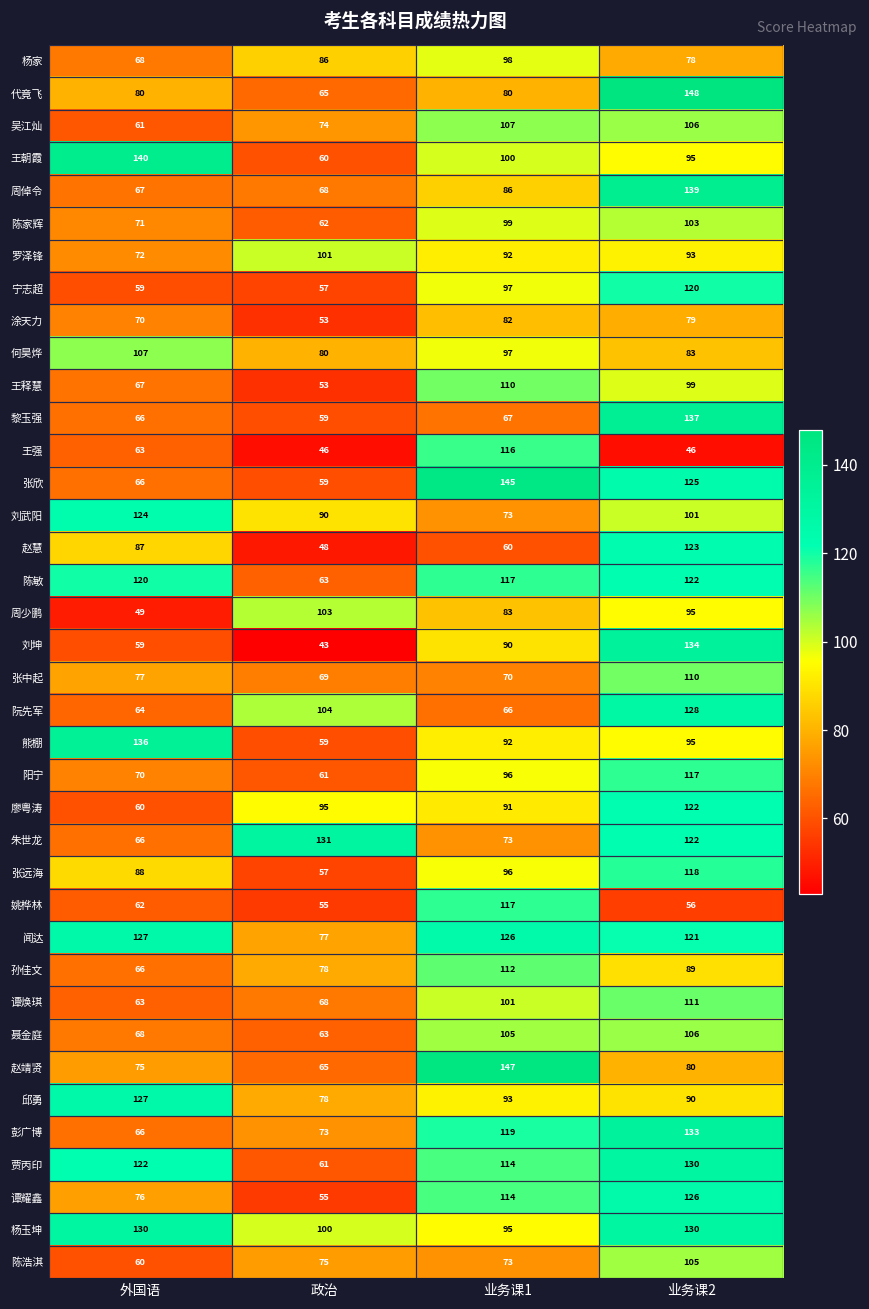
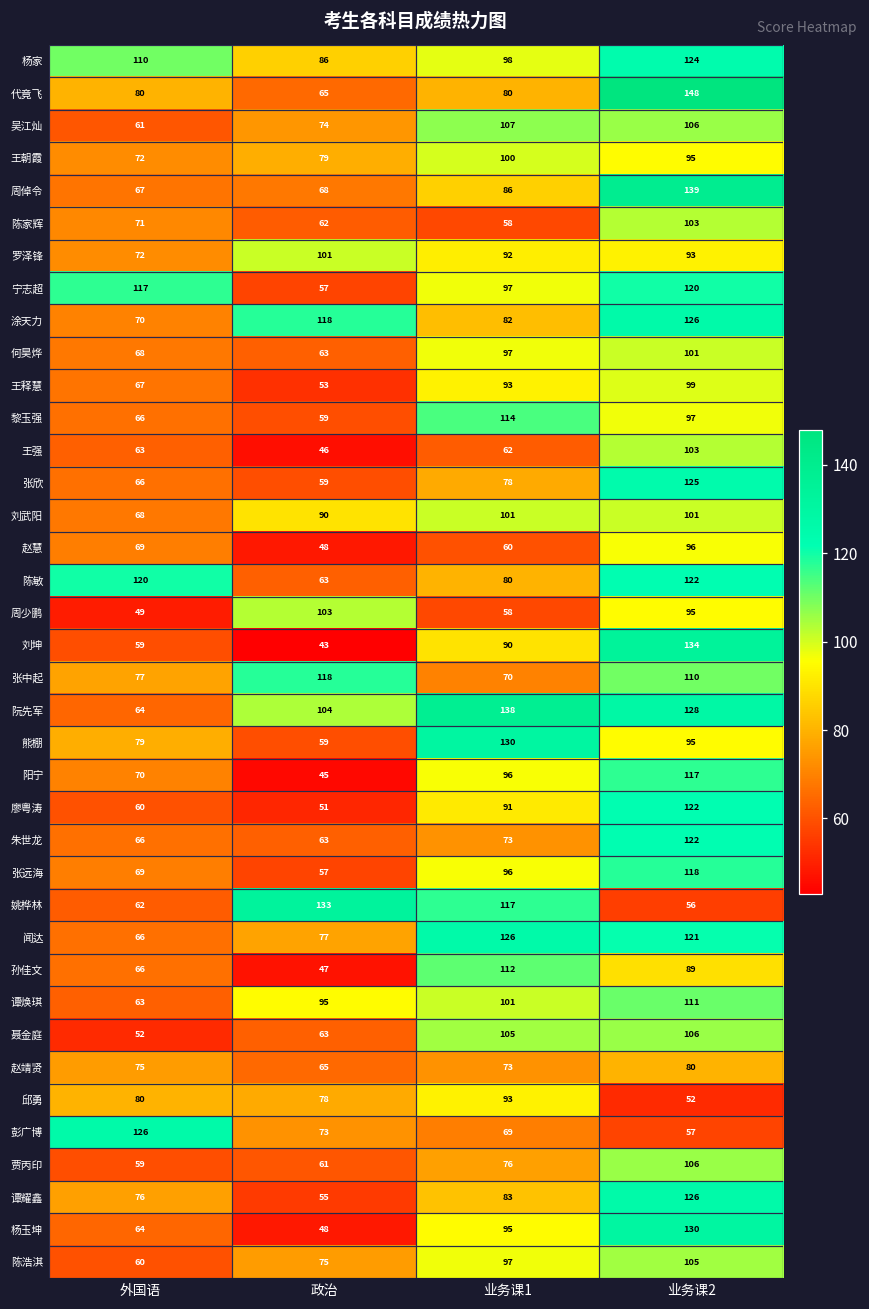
杨家, 外国语: 68 -> 110
杨家, 业务课2: 78 -> 124
王朝霞, 外国语: 140 -> 72
王朝霞, 政治: 60 -> 79
陈家辉, 业务课1: 99 -> 58
宁志超, 外国语: 59 -> 117
涂天力, 政治: 53 -> 118
涂天力, 业务课2: 79 -> 126
何昊烨, 外国语: 107 -> 68
何昊烨, 政治: 80 -> 63
何昊烨, 业务课2: 83 -> 101
王释慧, 业务课1: 110 -> 93
黎玉强, 业务课1: 67 -> 114
黎玉强, 业务课2: 137 -> 97
王强, 业务课1: 116 -> 62
王强, 业务课2: 46 -> 103
张欣, 业务课1: 145 -> 78
刘武阳, 外国语: 124 -> 68
刘武阳, 业务课1: 73 -> 101
赵慧, 外国语: 87 -> 69
赵慧, 业务课2: 123 -> 96
陈敏, 业务课1: 117 -> 80
周少鹏, 业务课1: 83 -> 58
张中起, 政治: 69 -> 118
阮先军, 业务课1: 66 -> 138
熊棚, 外国语: 136 -> 79
熊棚, 业务课1: 92 -> 130
阳宁, 政治: 61 -> 45
廖粤涛, 政治: 95 -> 51
朱世龙, 政治: 131 -> 63
张远海, 外国语: 88 -> 69
姚桦林, 政治: 55 -> 133
闻达, 外国语: 127 -> 66
孙佳文, 政治: 78 -> 47
谭焕琪, 政治: 68 -> 95
聂金庭, 外国语: 68 -> 52
赵靖贤, 业务课1: 147 -> 73
邱勇, 外国语: 127 -> 80
邱勇, 业务课2: 90 -> 52
彭广博, 外国语: 66 -> 126
彭广博, 业务课1: 119 -> 69
彭广博, 业务课2: 133 -> 57
贾丙印, 外国语: 122 -> 59
贾丙印, 业务课1: 114 -> 76
贾丙印, 业务课2: 130 -> 106
谭耀鑫, 业务课1: 114 -> 83
杨玉坤, 外国语: 130 -> 64
杨玉坤, 政治: 100 -> 48
陈浩淇, 业务课1: 73 -> 97
